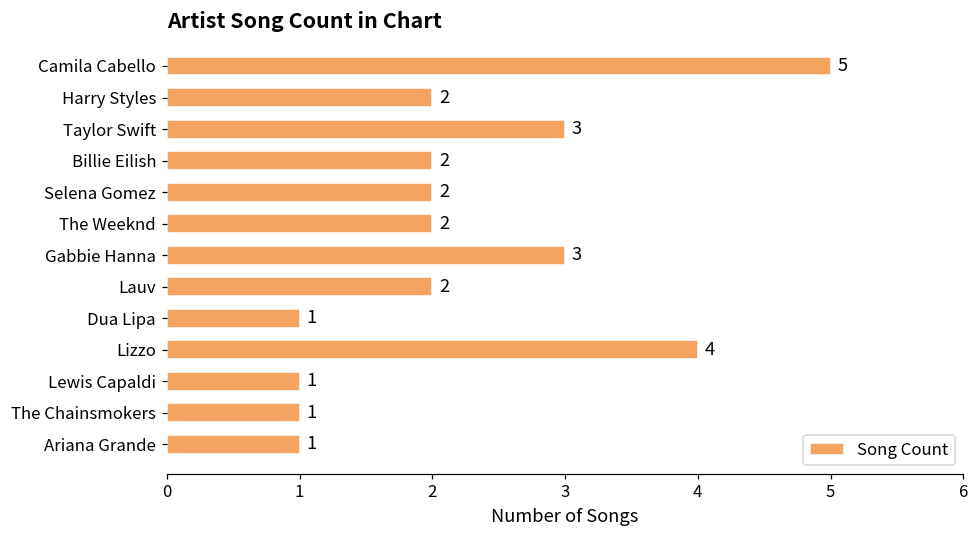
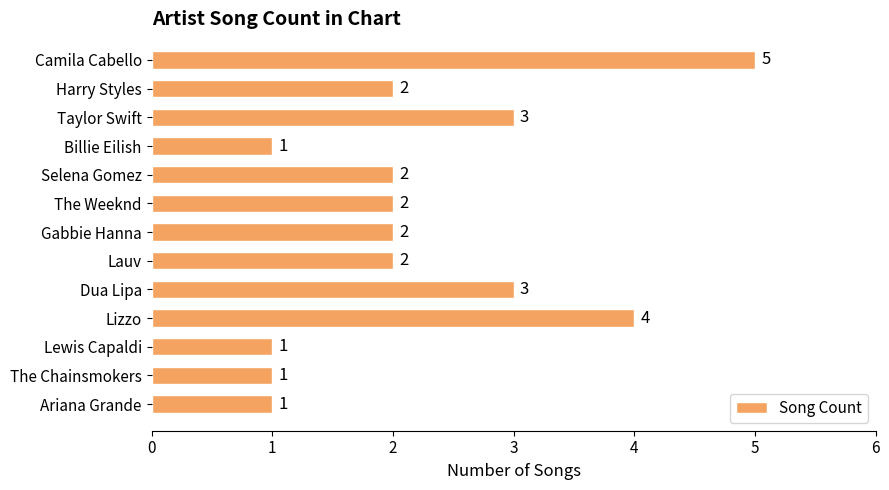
Billie Eilish: 2 -> 1
Gabbie Hanna: 3 -> 2
Dua Lipa: 1 -> 3
